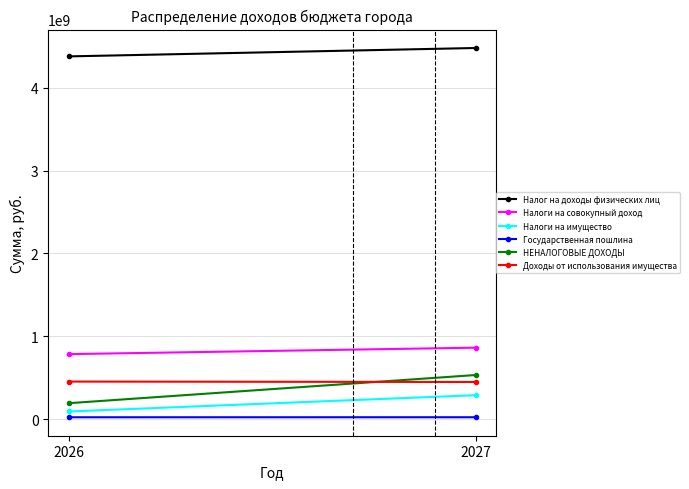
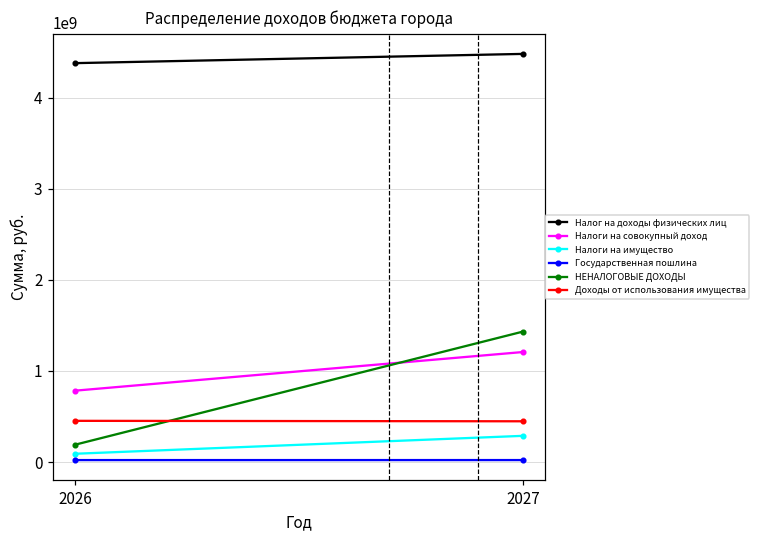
Налоги на совокупный доход, 2027: 900000000 -> 1200000000
НЕНАЛОГОВЫЕ ДОХОДЫ, 2027: 500000000 -> 1400000000
